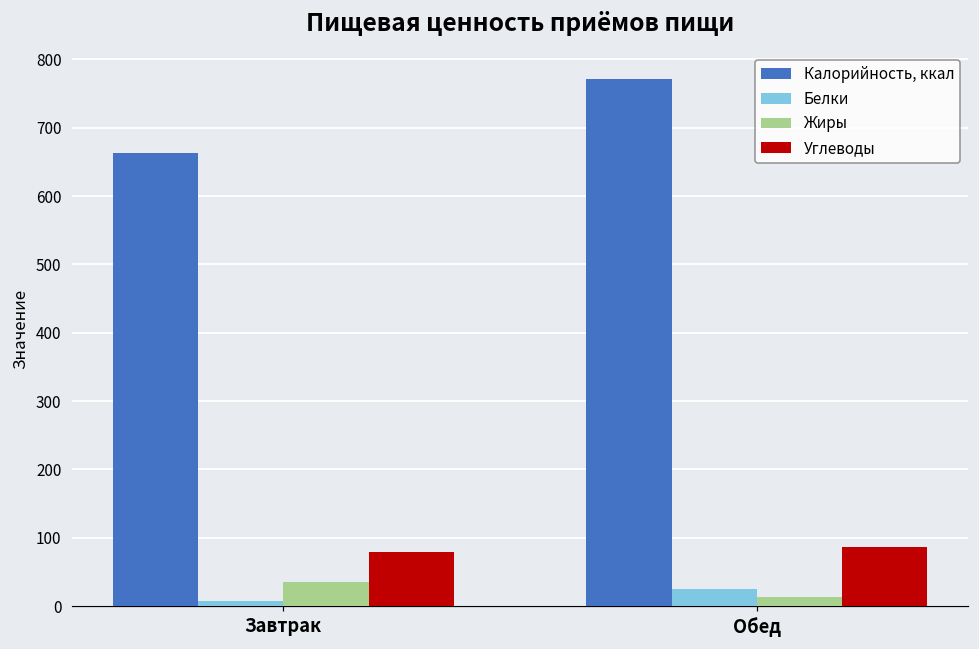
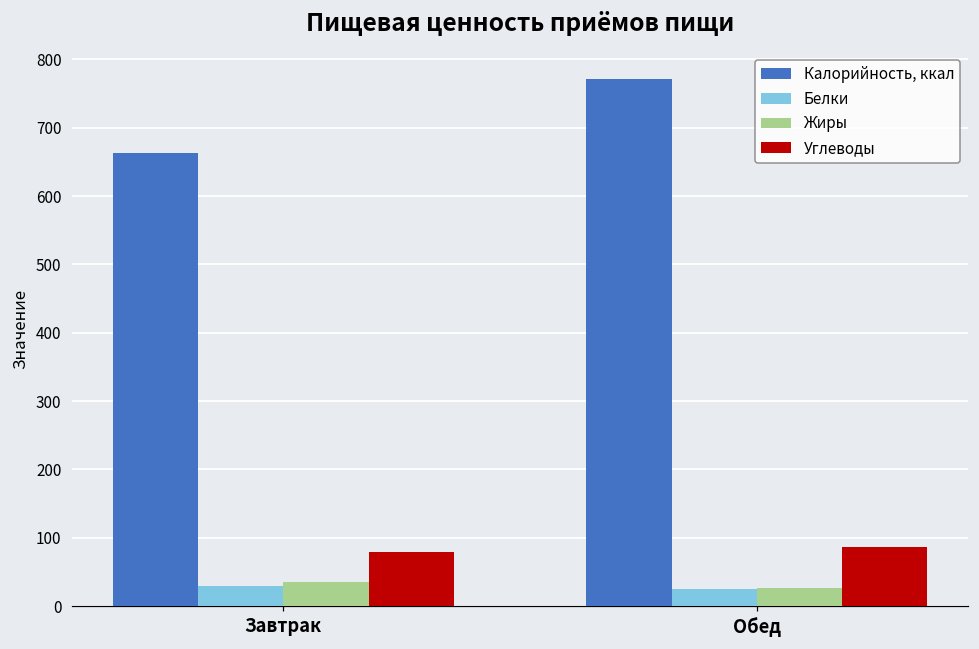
Белки, Завтрак: 10 -> 30
Жиры, Обед: 10 -> 30
